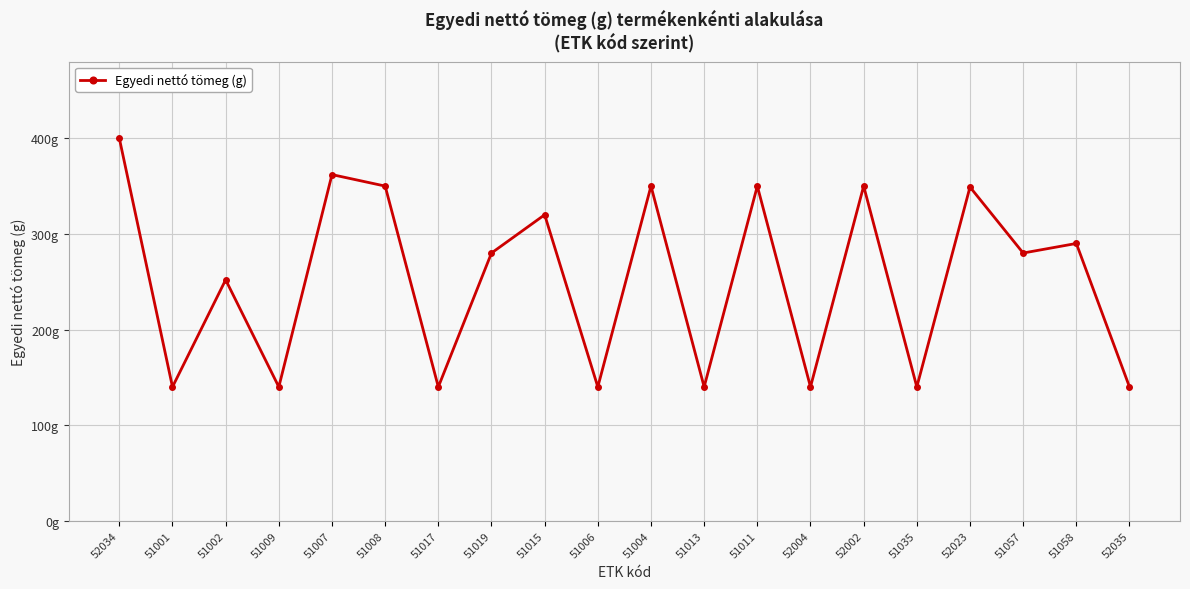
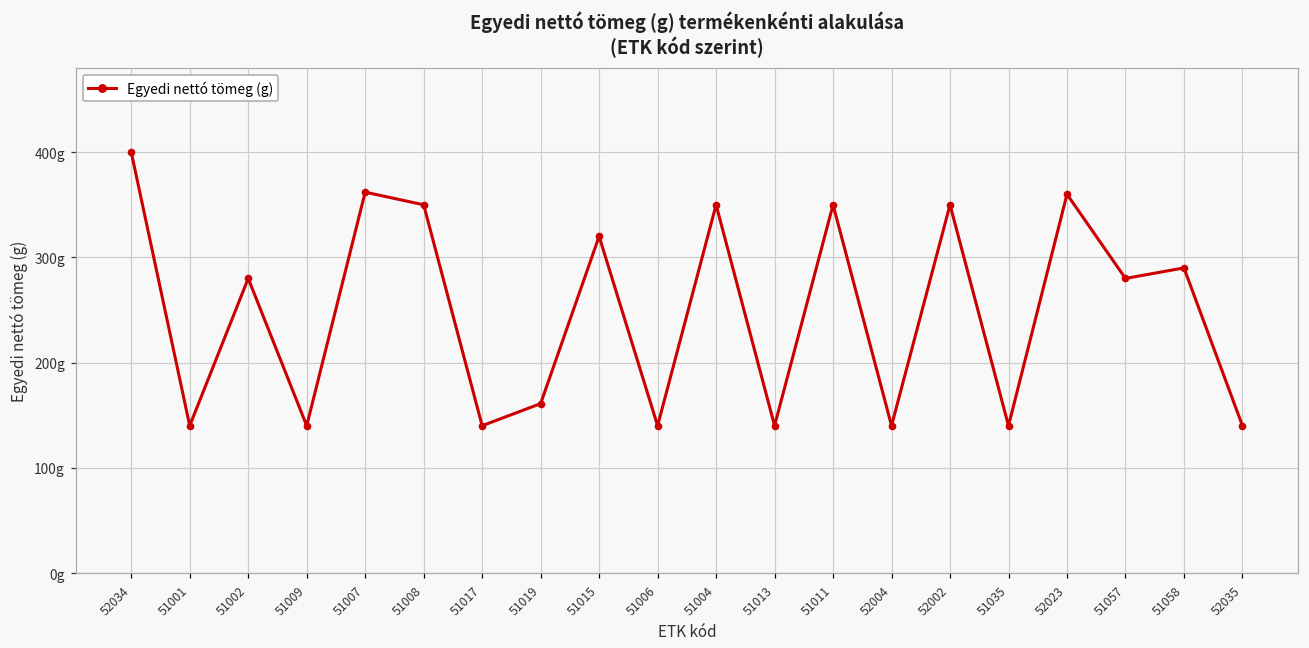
51002: 250g -> 280g
51019: 280g -> 160g
52023: 350g -> 360g
